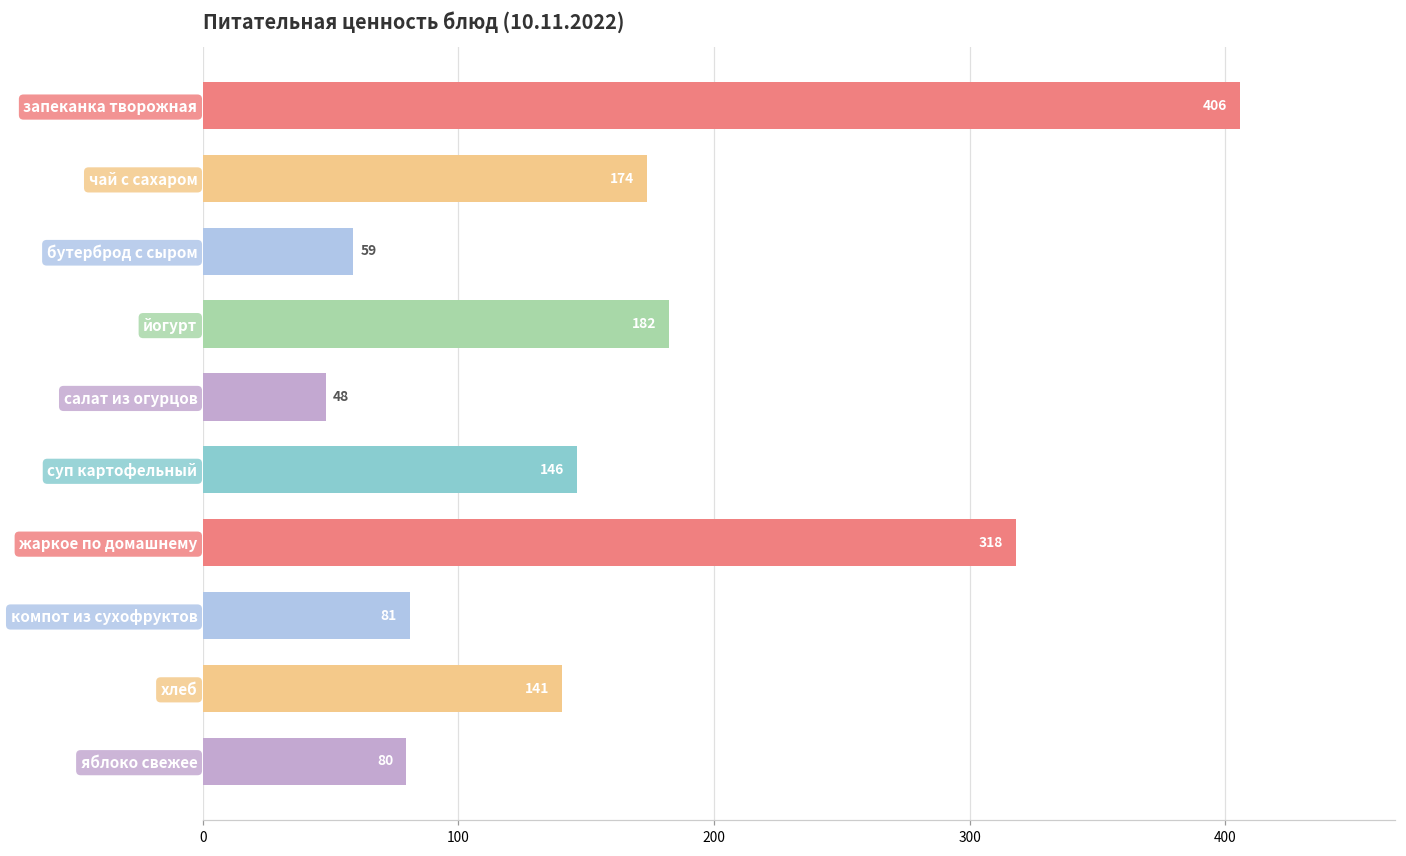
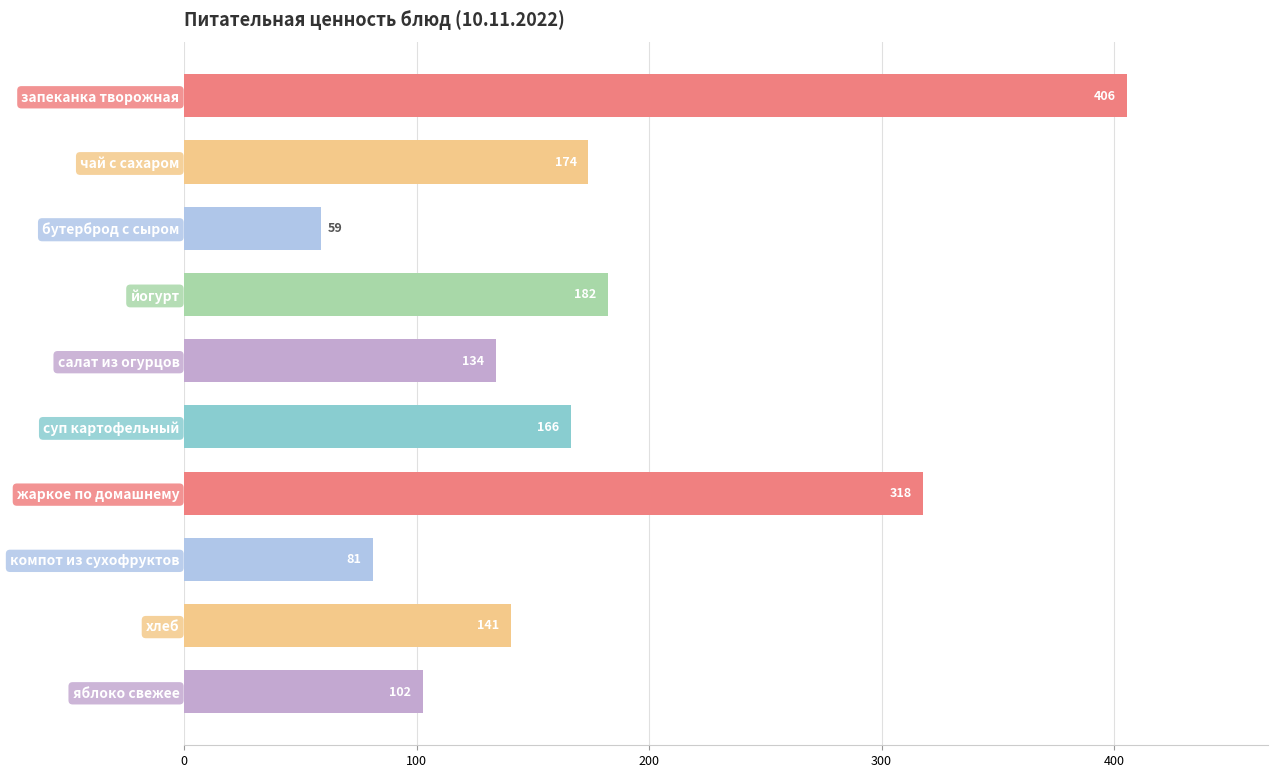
салат из огурцов: 48 -> 134
суп картофельный: 146 -> 166
яблоко свежее: 80 -> 102
